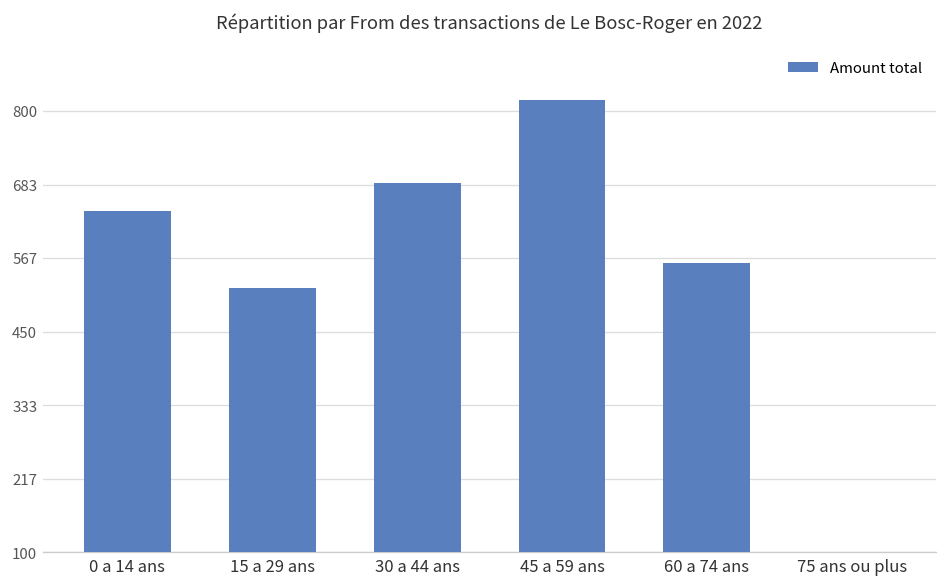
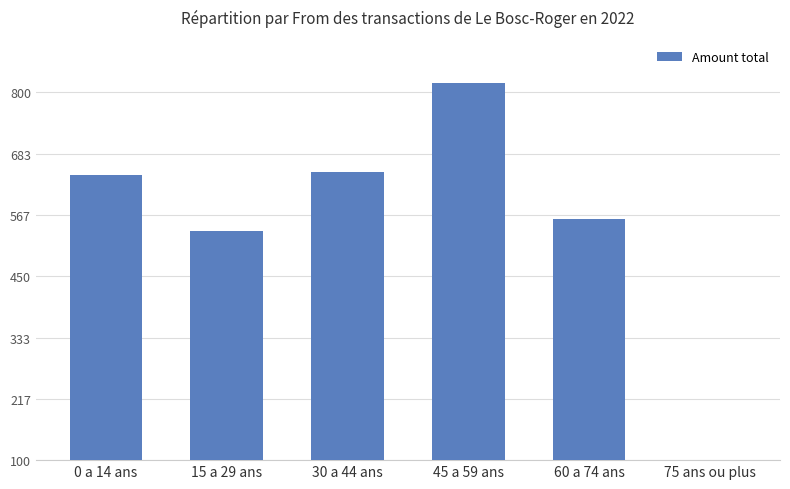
15 a 29 ans: 520 -> 540
30 a 44 ans: 690 -> 650
